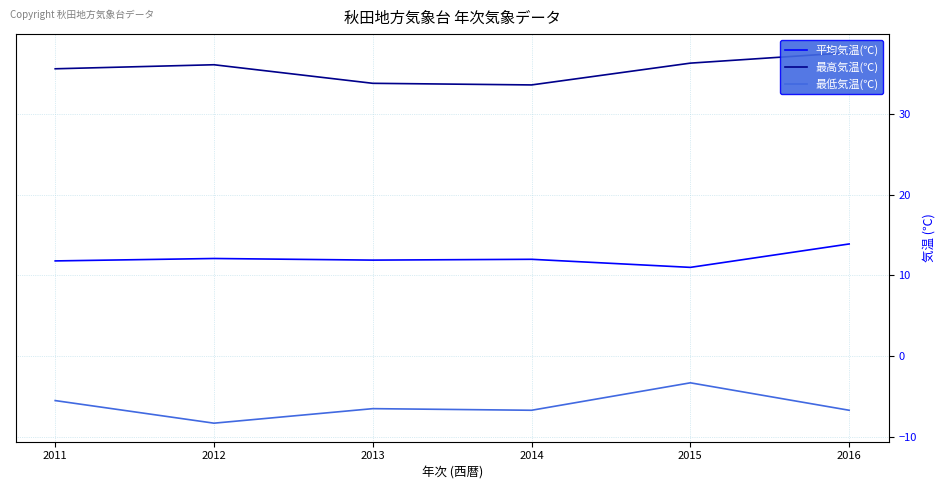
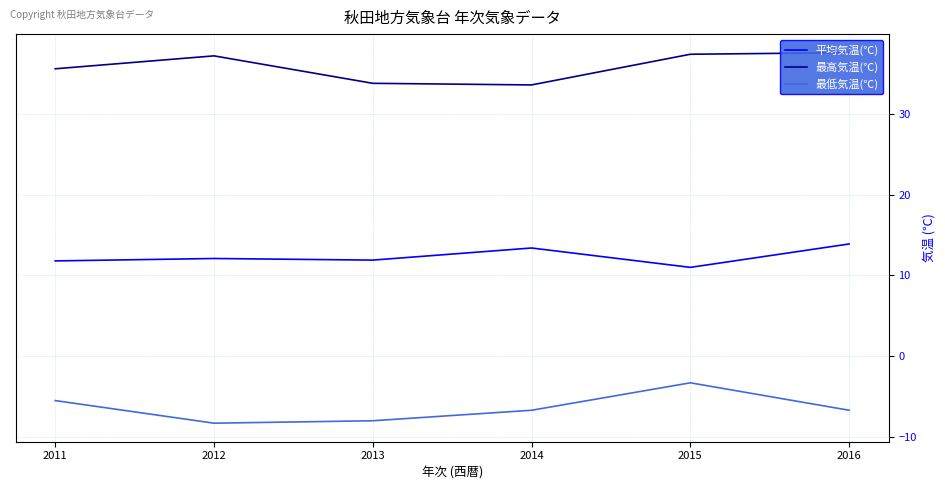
最高気温(℃), 2012: 36 -> 37
最低気温(℃), 2013: -7 -> -8
平均気温(℃), 2014: 12 -> 13
最高気温(℃), 2015: 36 -> 37
